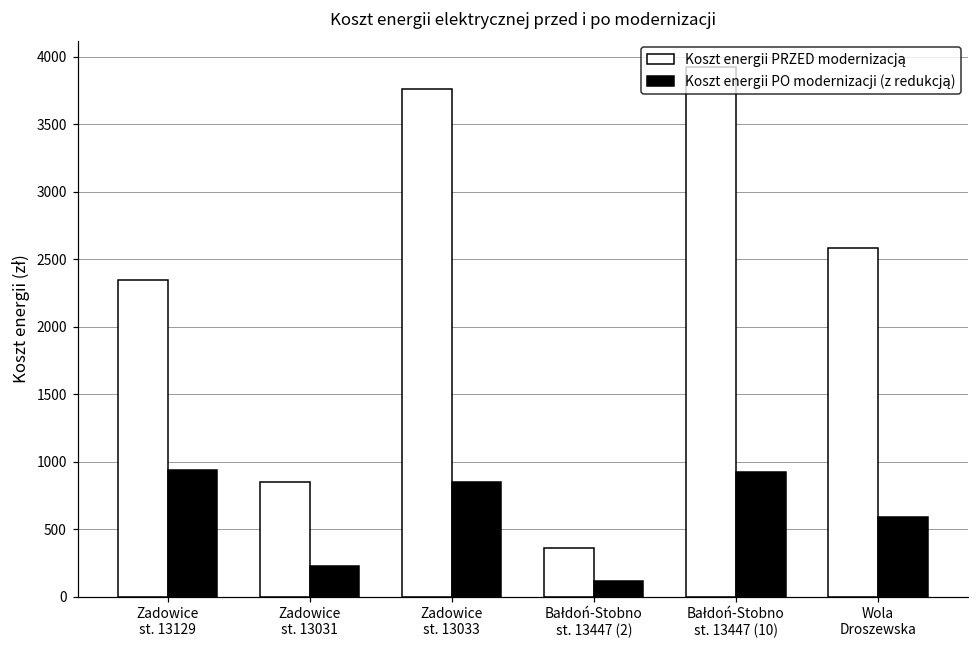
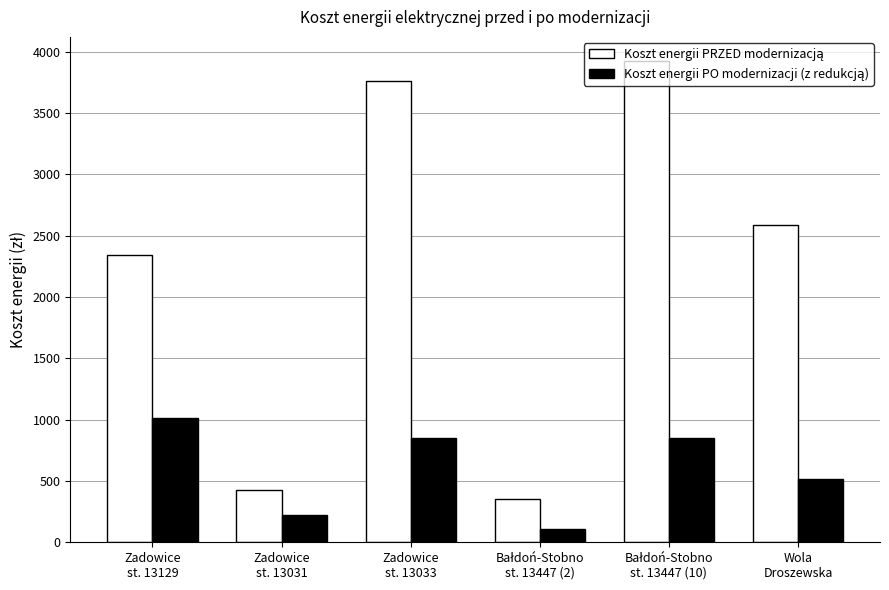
Koszt energii PO modernizacji (z redukcją), Zadowice st. 13129: 930 -> 1020
Koszt energii PRZED modernizacją, Zadowice st. 13031: 850 -> 430
Koszt energii PO modernizacji (z redukcją), Bałdoń-Stobno st. 13447 (10): 920 -> 850
Koszt energii PO modernizacji (z redukcją), Wola Droszewska: 590 -> 520
